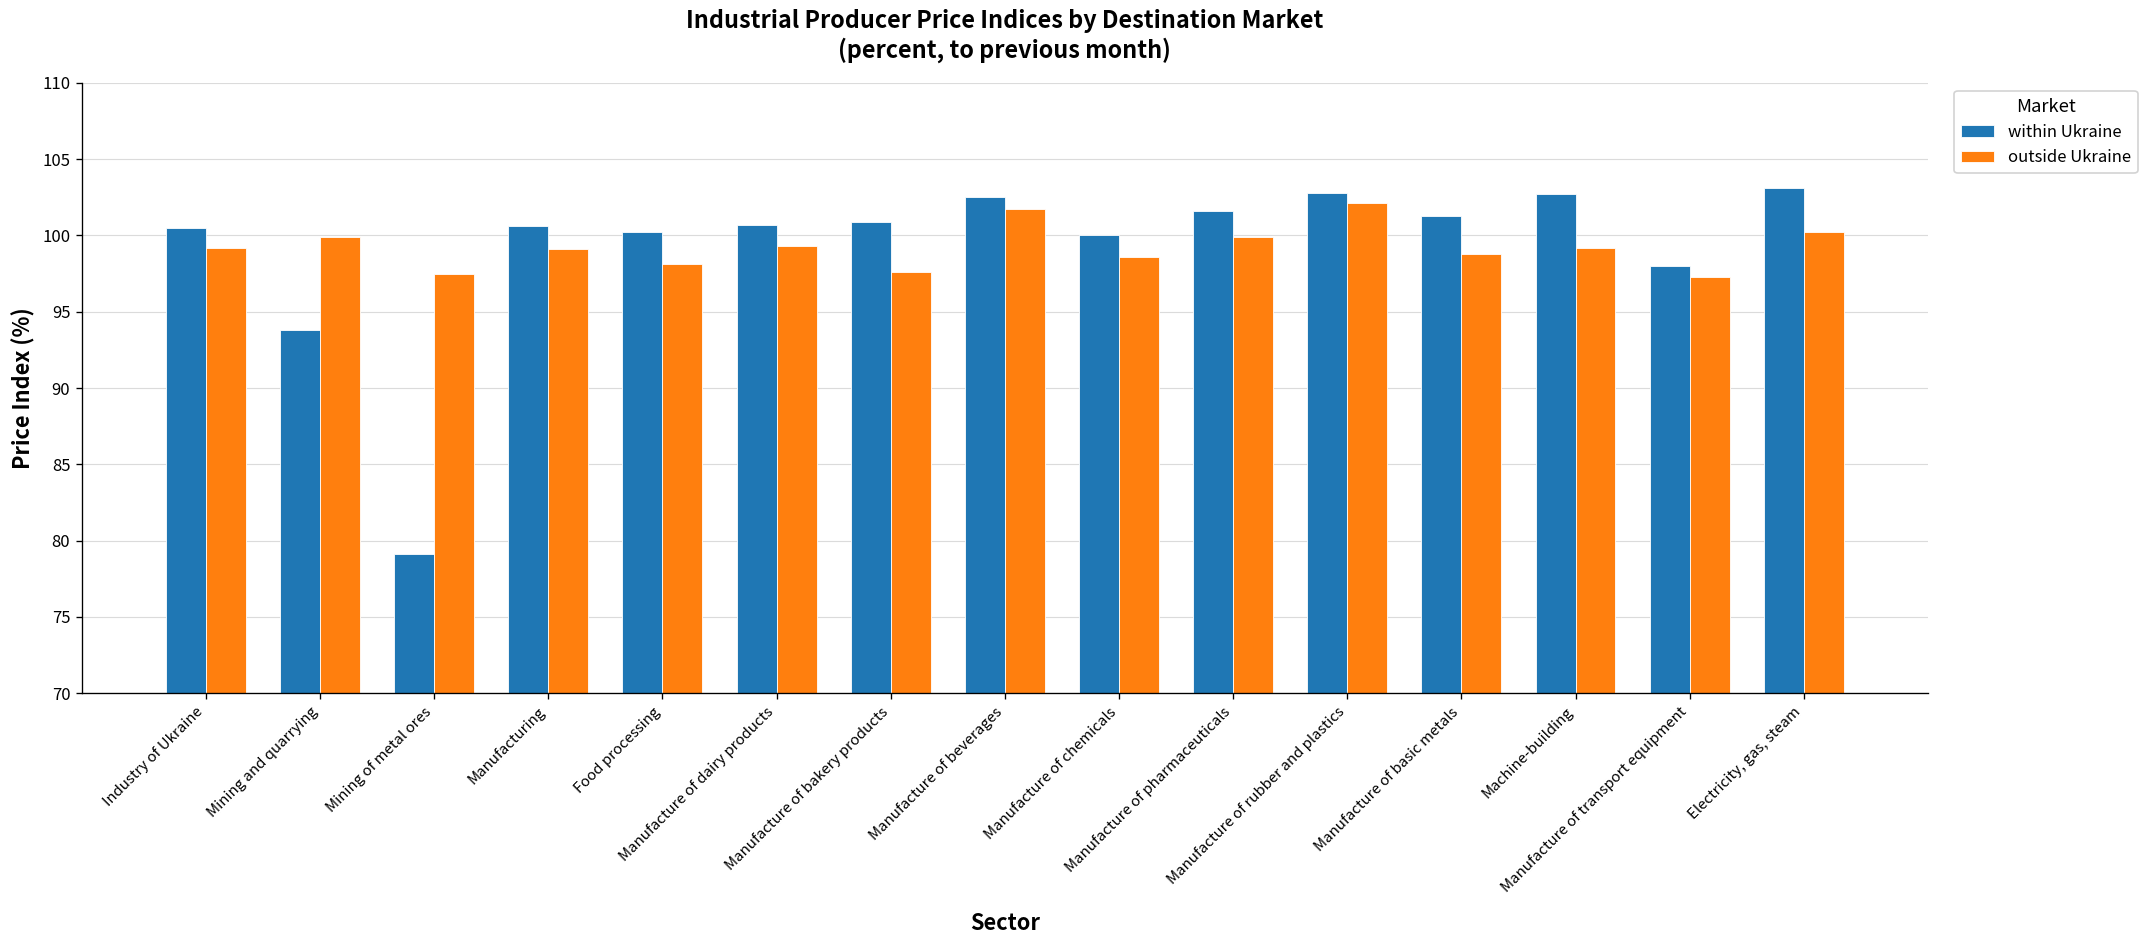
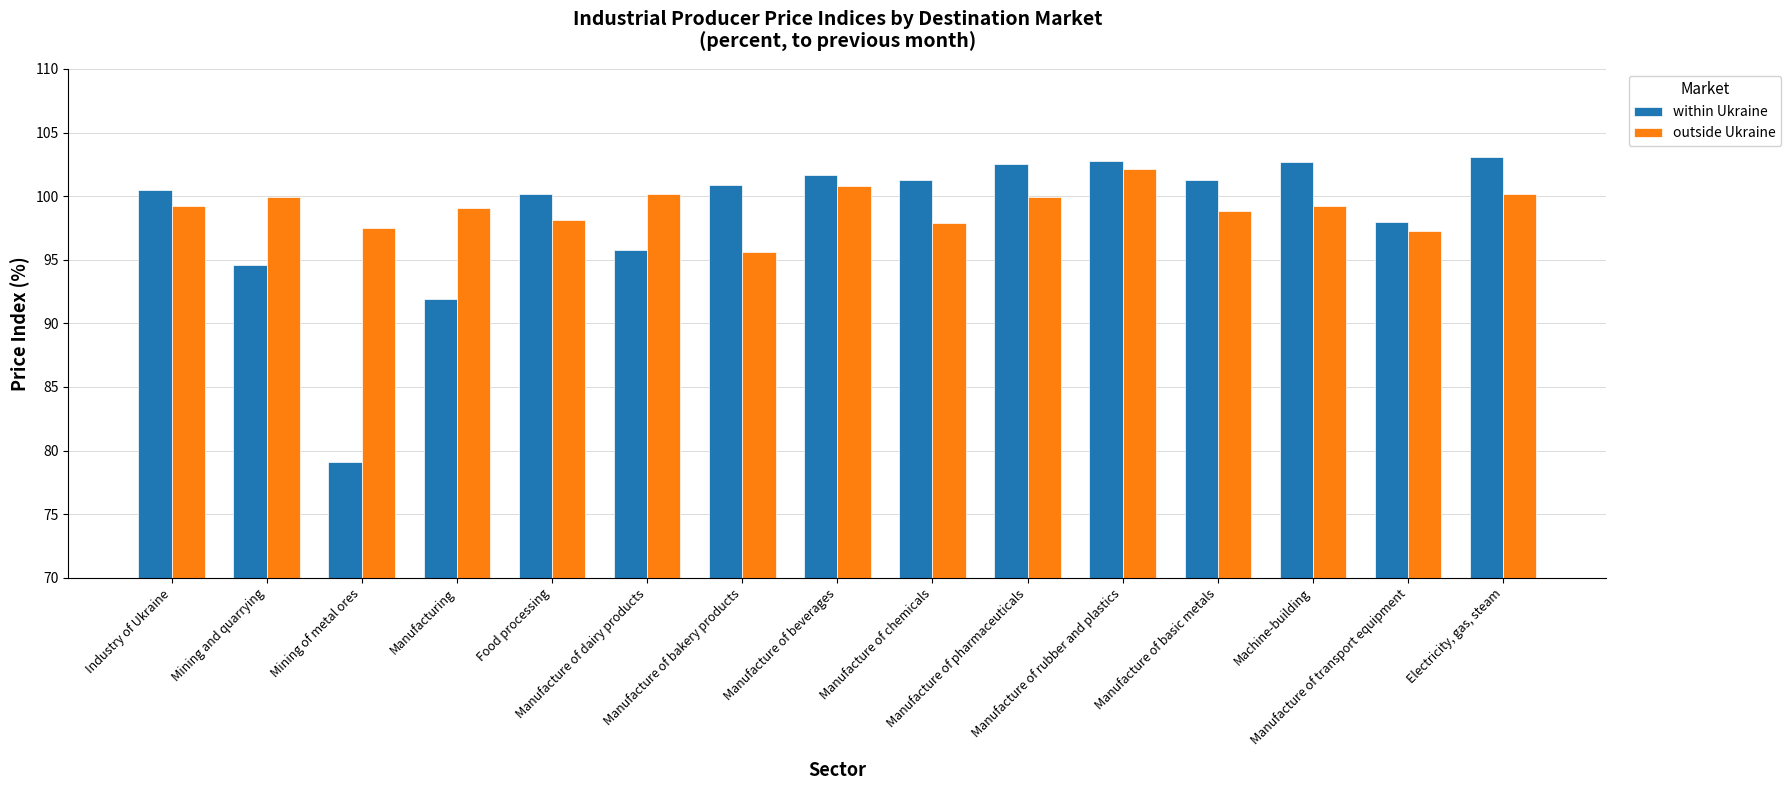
within Ukraine, Mining and quarrying: 93.8 -> 94.6
within Ukraine, Manufacturing: 100.6 -> 91.9
within Ukraine, Manufacture of dairy products: 100.7 -> 95.8
outside Ukraine, Manufacture of dairy products: 99.3 -> 100.2
outside Ukraine, Manufacture of bakery products: 97.6 -> 95.6
within Ukraine, Manufacture of beverages: 102.5 -> 101.7
outside Ukraine, Manufacture of beverages: 101.7 -> 100.8
within Ukraine, Manufacture of chemicals: 100.0 -> 101.3
outside Ukraine, Manufacture of chemicals: 98.6 -> 97.9
within Ukraine, Manufacture of pharmaceuticals: 101.6 -> 102.5
